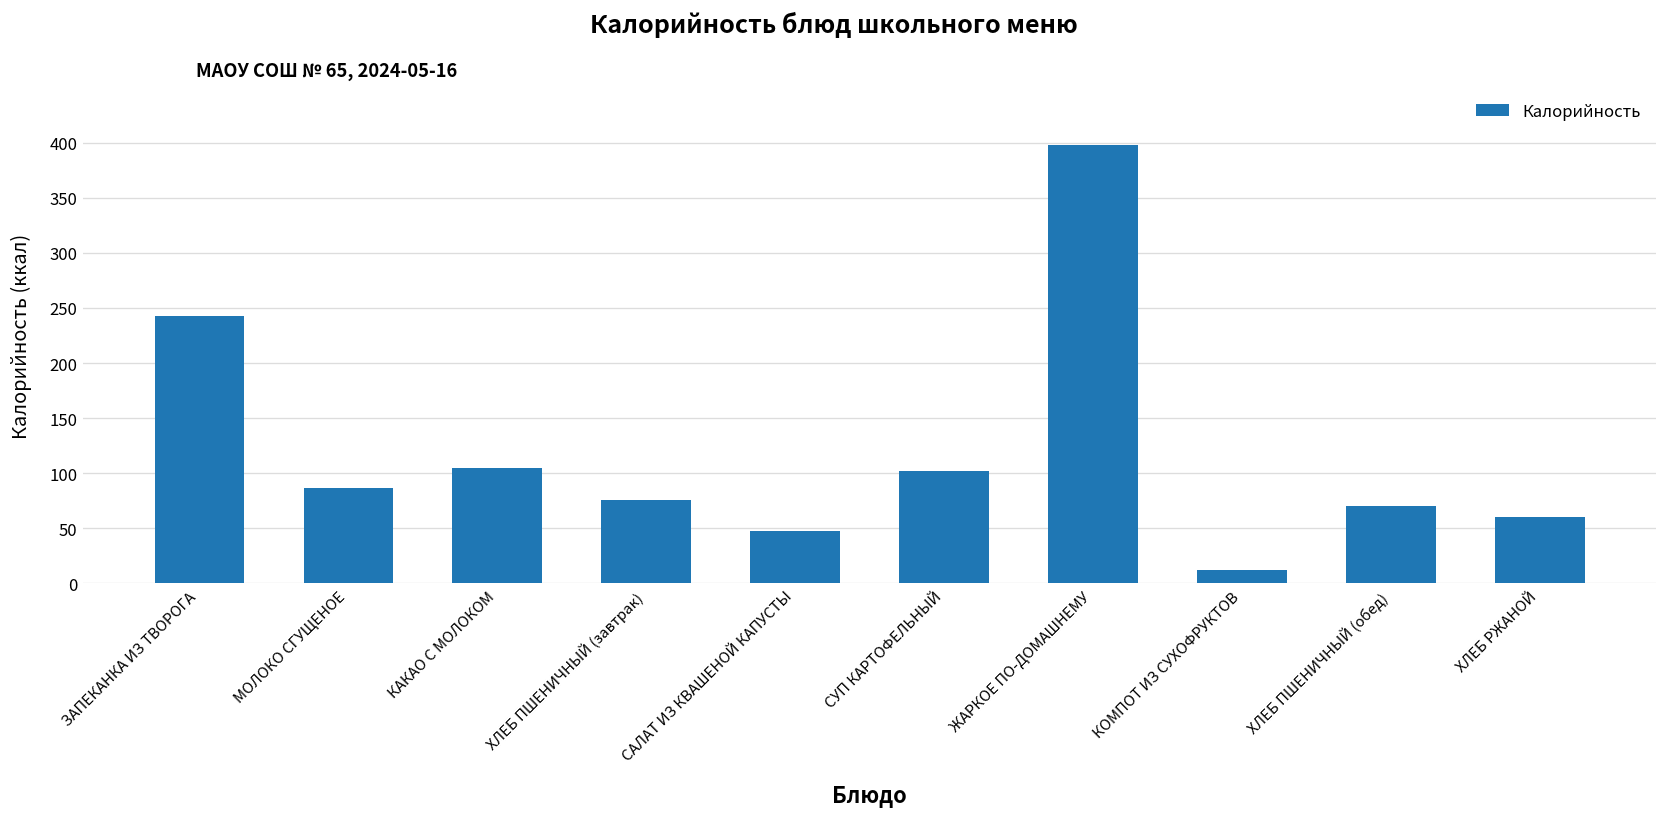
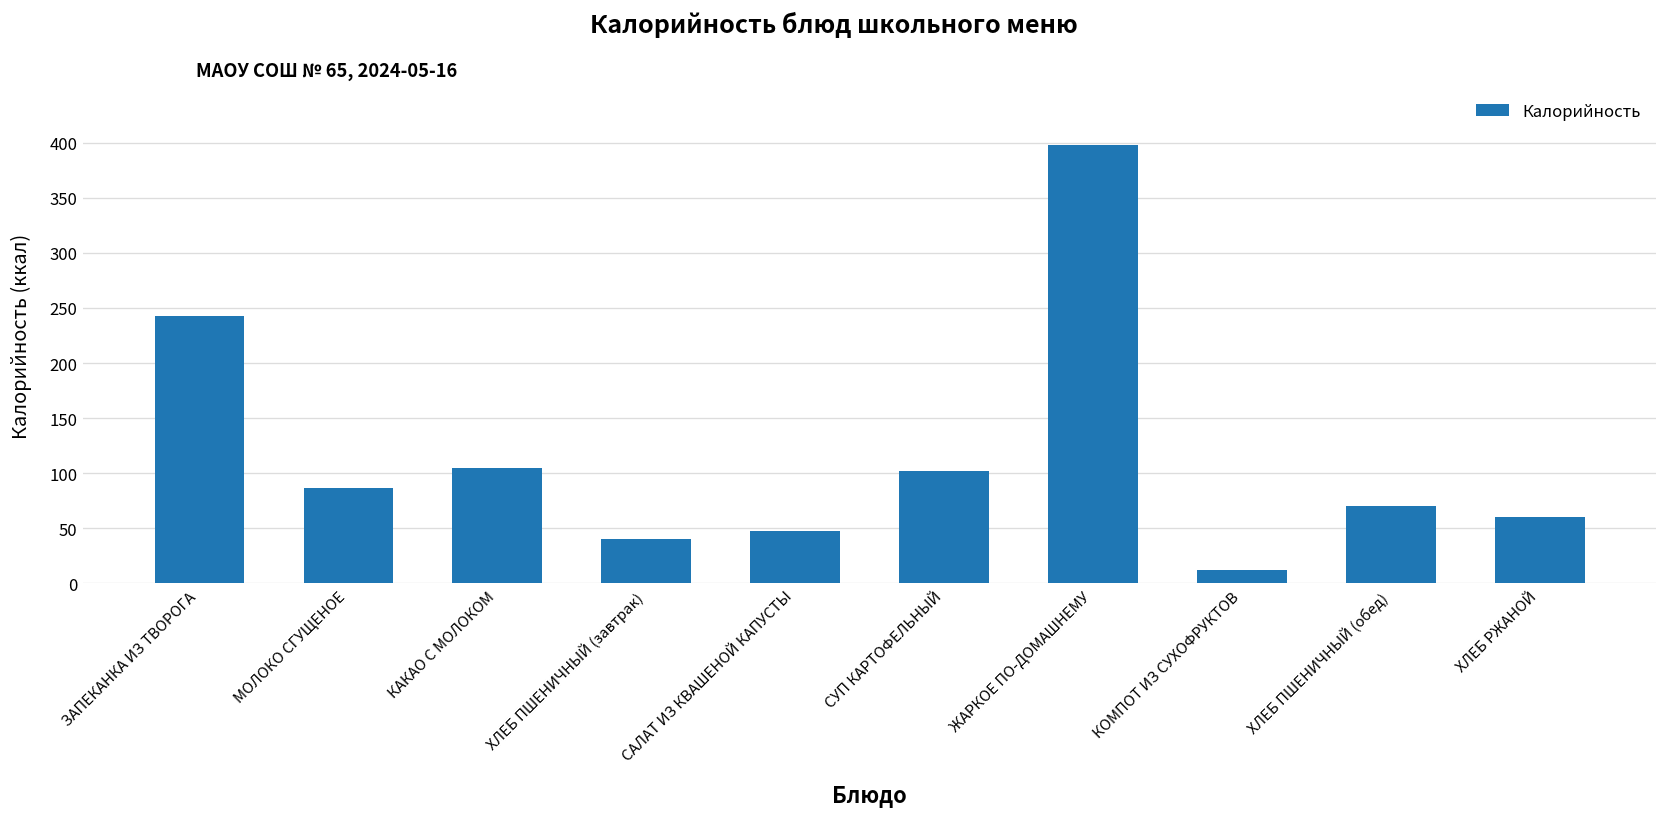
ХЛЕБ ПШЕНИЧНЫЙ (завтрак): 80 -> 40
